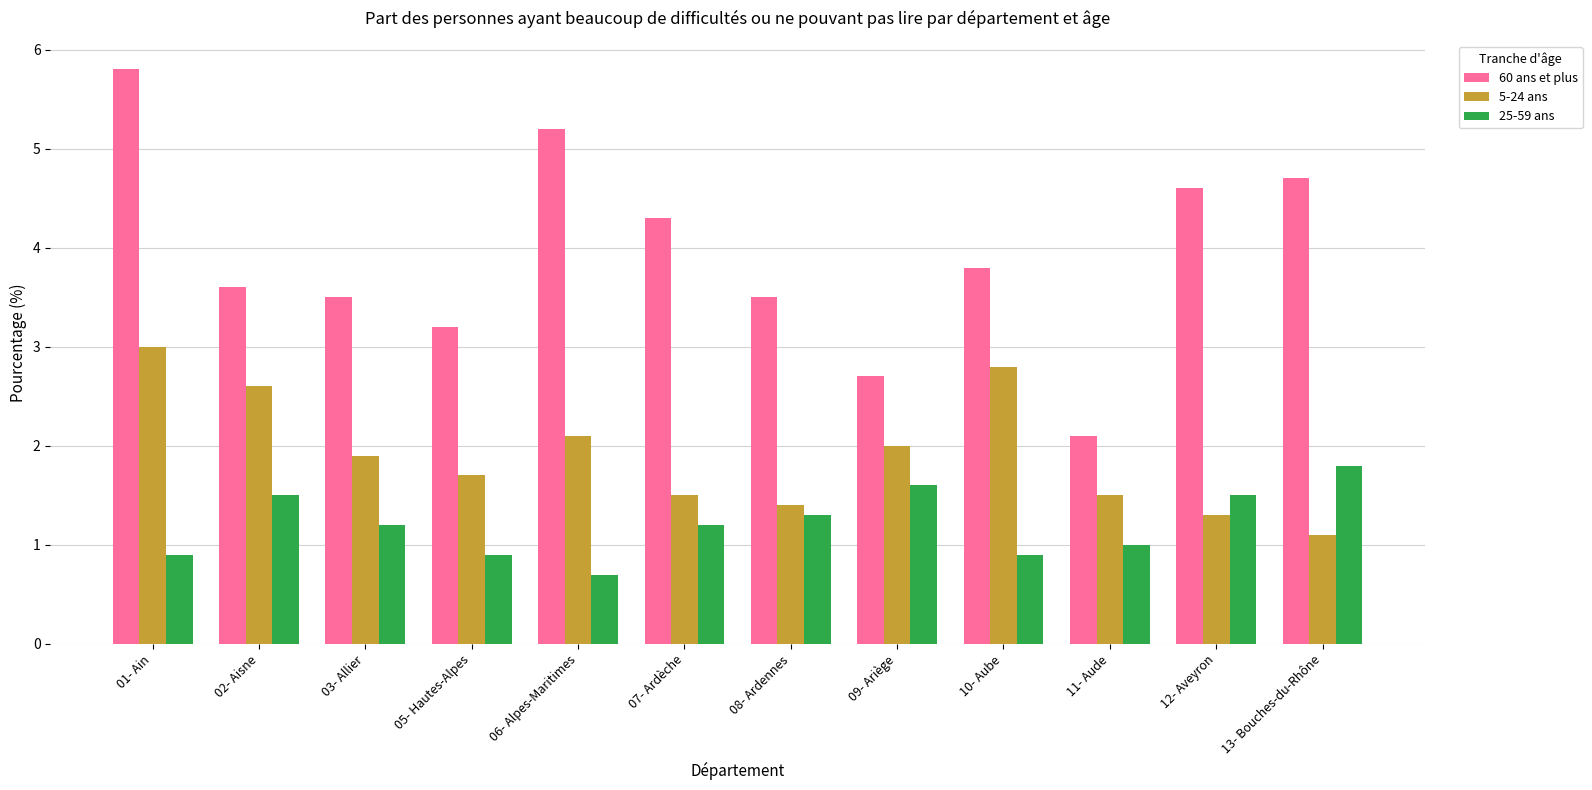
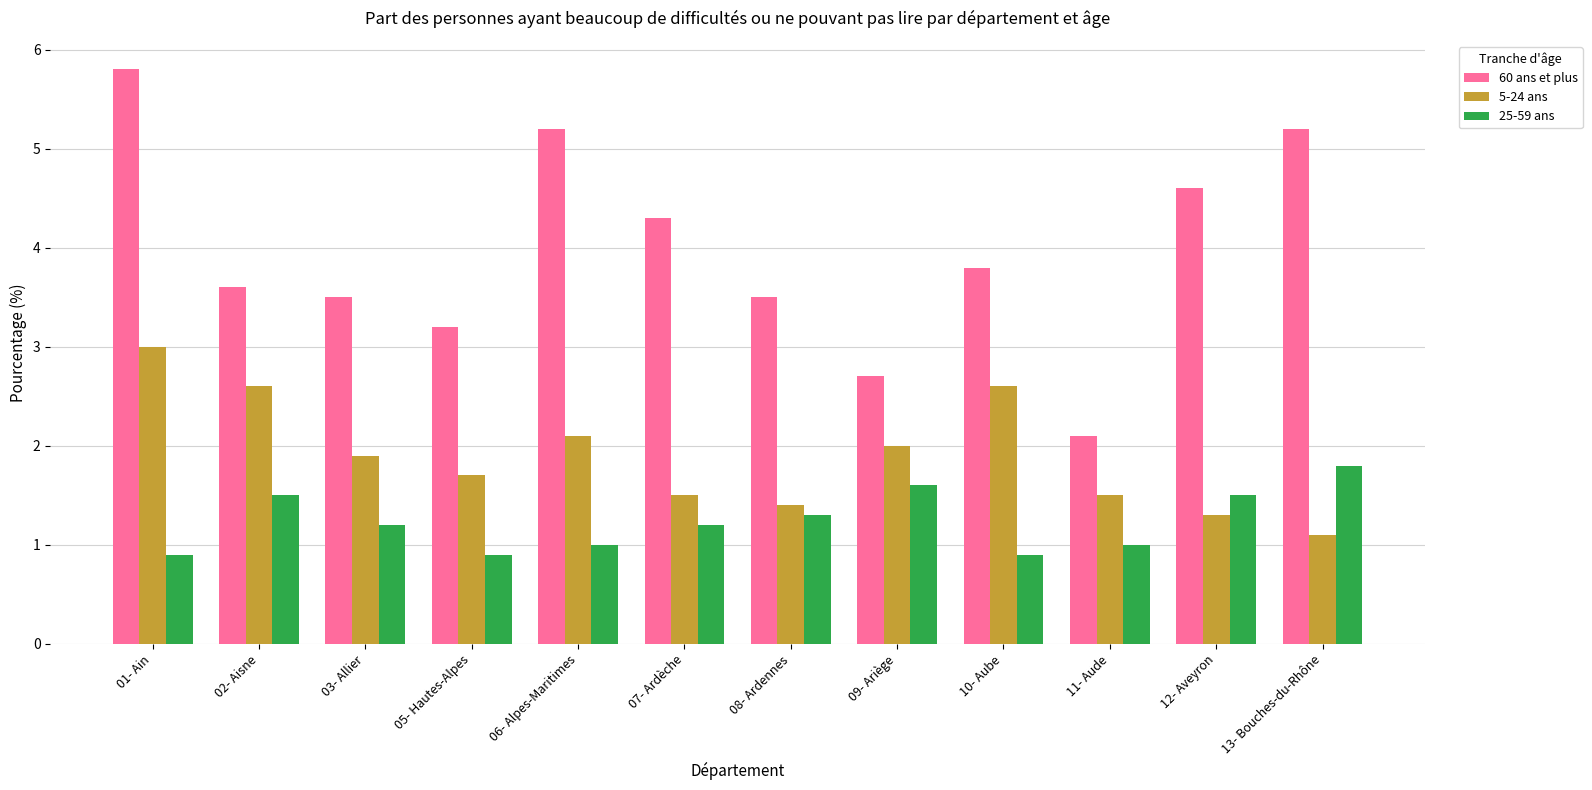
25-59 ans, 06- Alpes-Maritimes: 0.7 -> 1.0
5-24 ans, 10- Aube: 2.8 -> 2.6
60 ans et plus, 13- Bouches-du-Rhône: 4.7 -> 5.2
